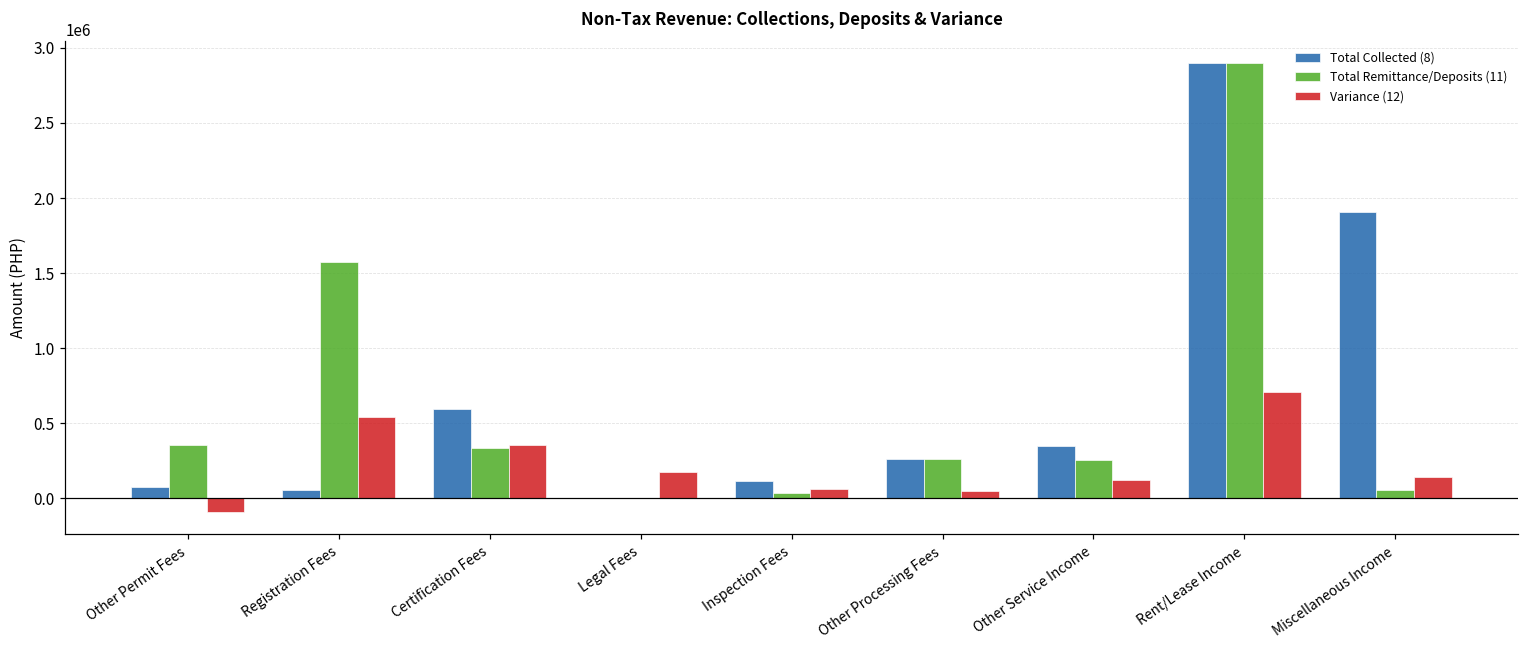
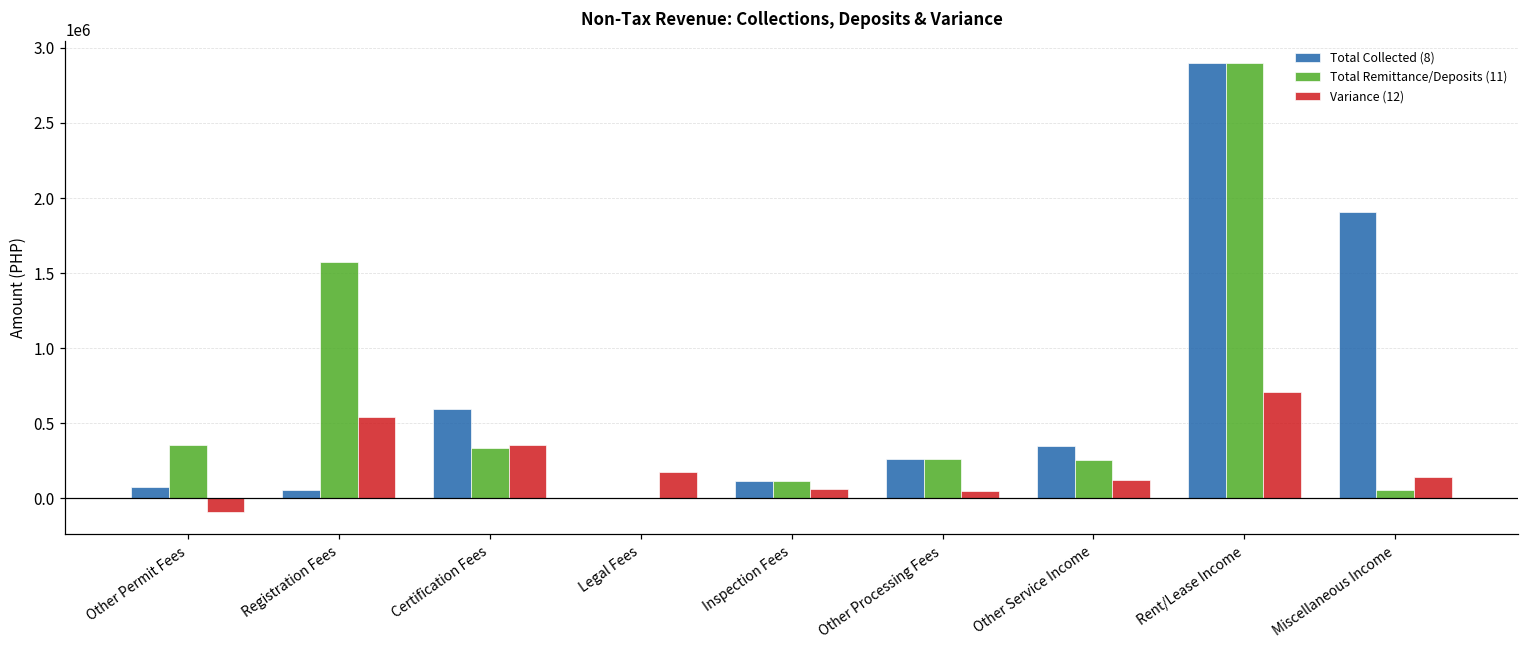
Total Remittance/Deposits (11), Inspection Fees: 30000 -> 120000
